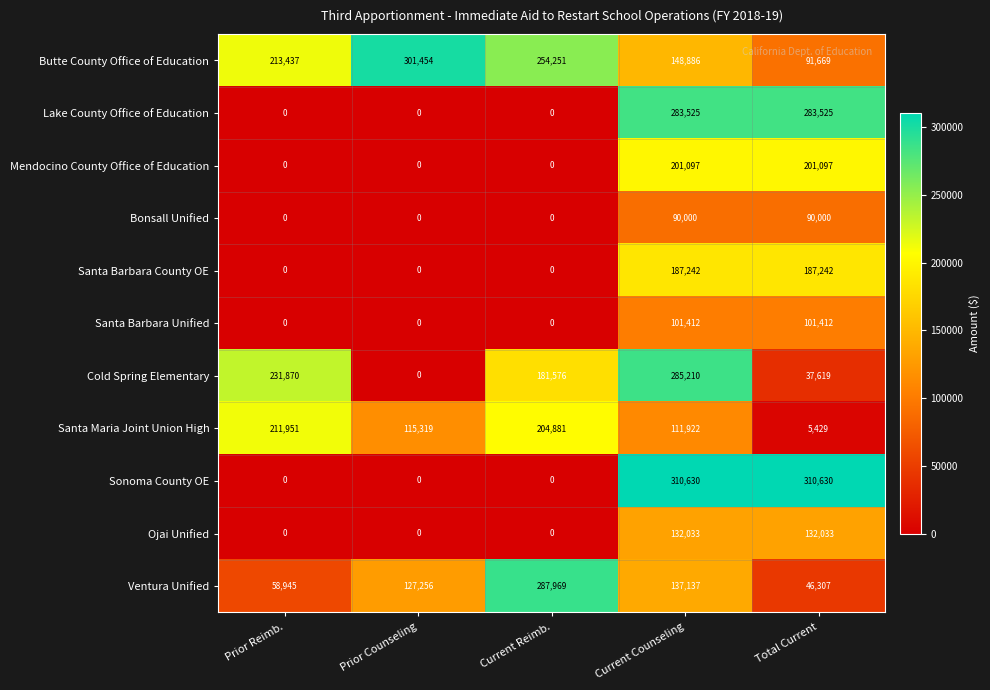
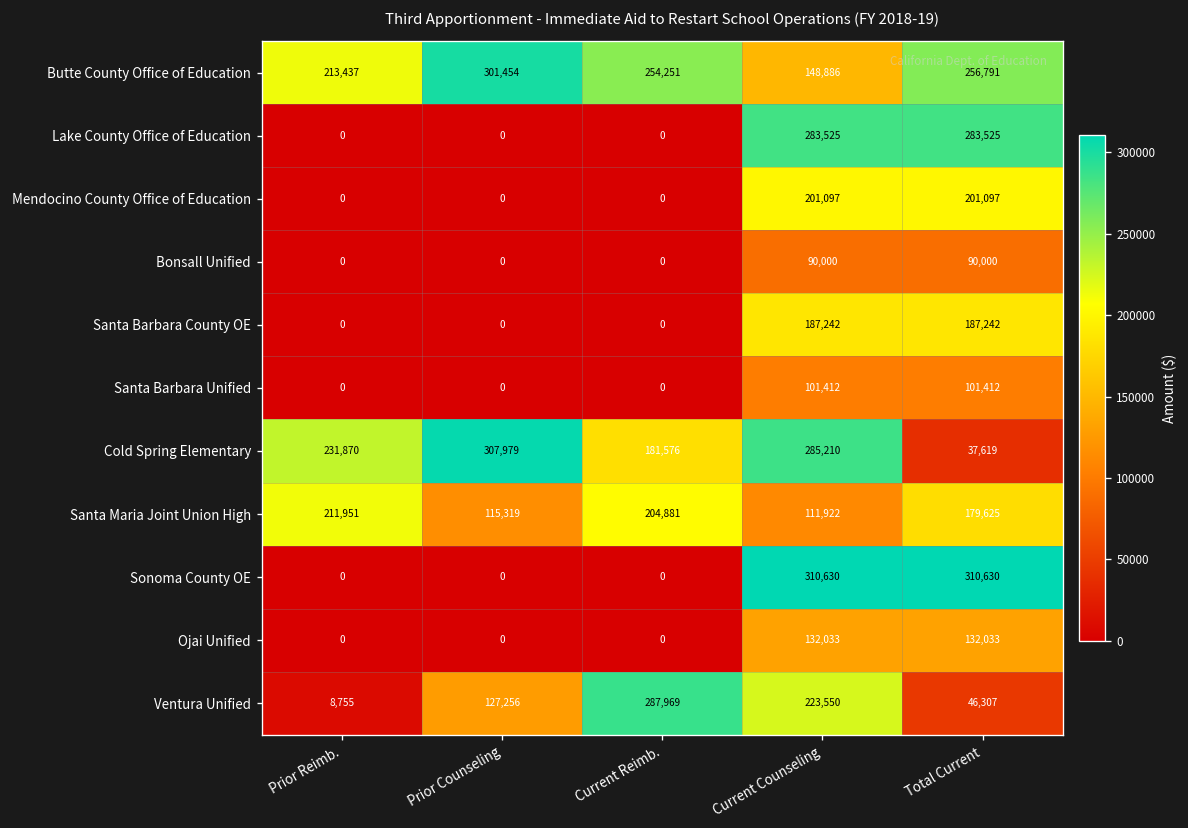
Butte County Office of Education, Total Current: 91,669 -> 256,791
Cold Spring Elementary, Prior Counseling: 0 -> 307,979
Santa Maria Joint Union High, Total Current: 5,429 -> 179,625
Ventura Unified, Prior Reimb.: 58,945 -> 8,755
Ventura Unified, Current Counseling: 137,137 -> 223,550
